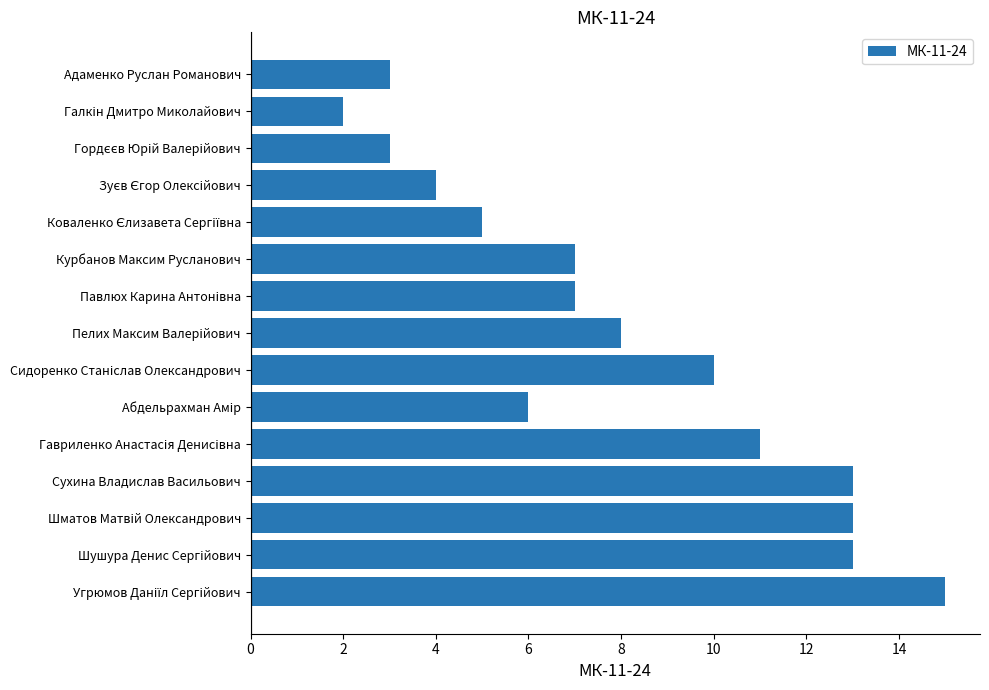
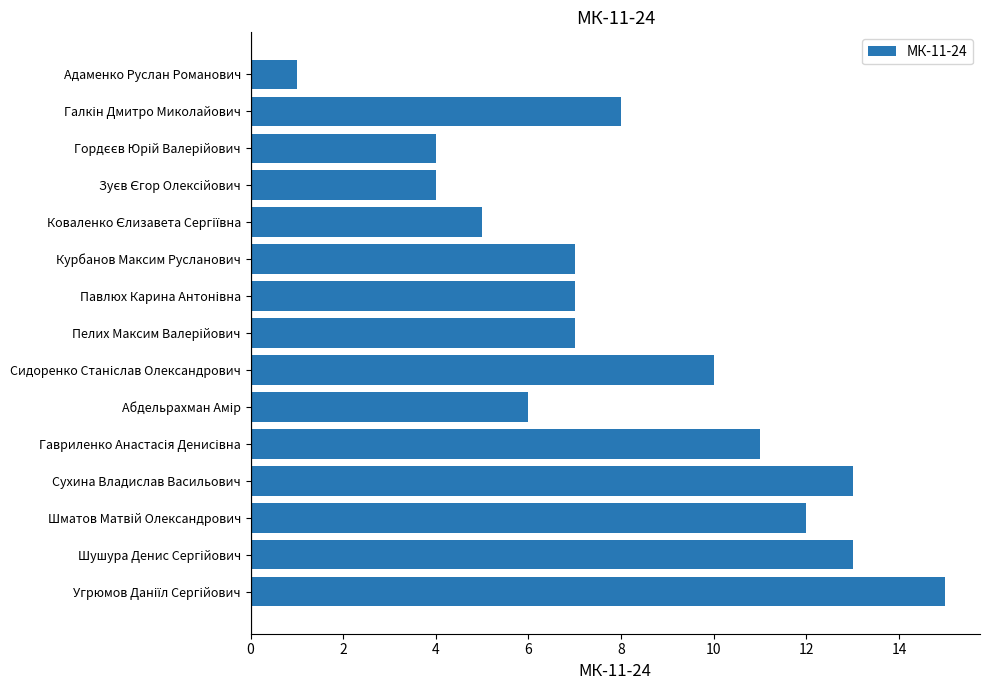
Адаменко Руслан Романович: 3 -> 1
Галкін Дмитро Миколайович: 2 -> 8
Гордєєв Юрій Валерійович: 3 -> 4
Пелих Максим Валерійович: 8 -> 7
Шматов Матвій Олександрович: 13 -> 12
